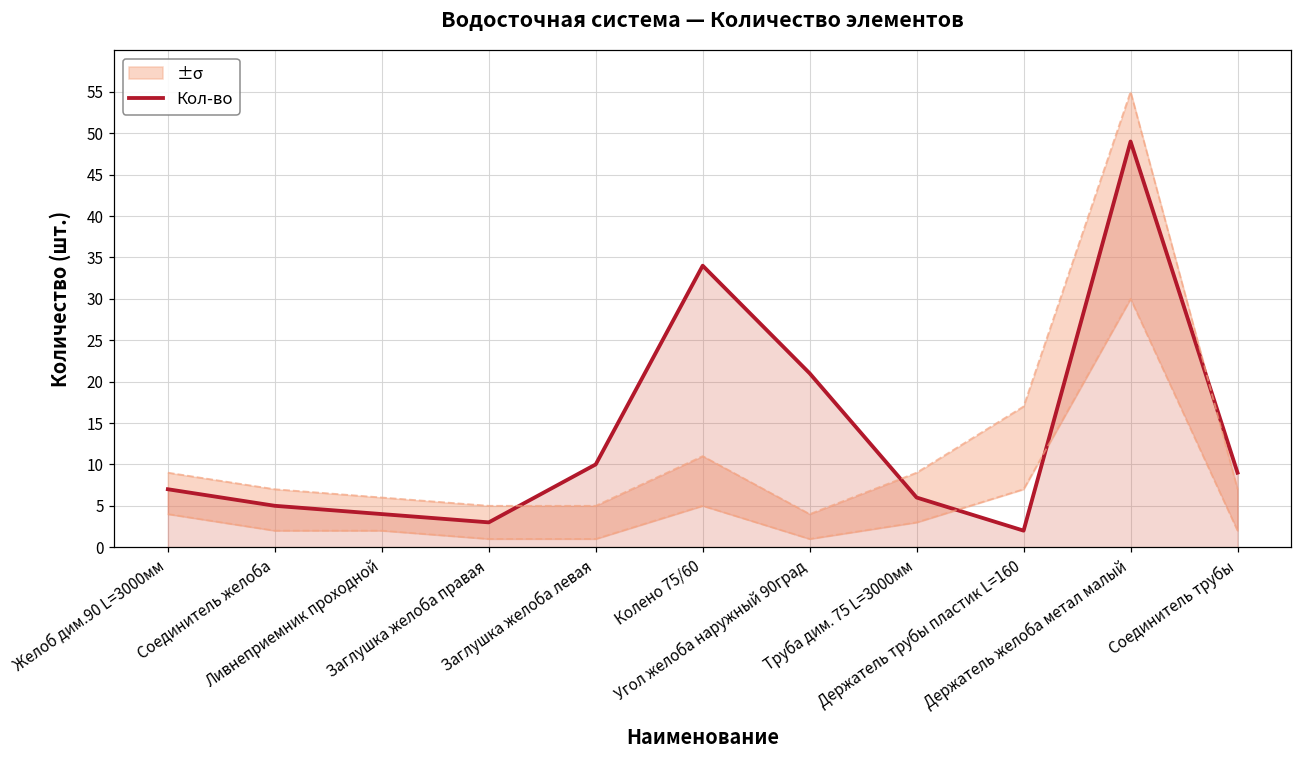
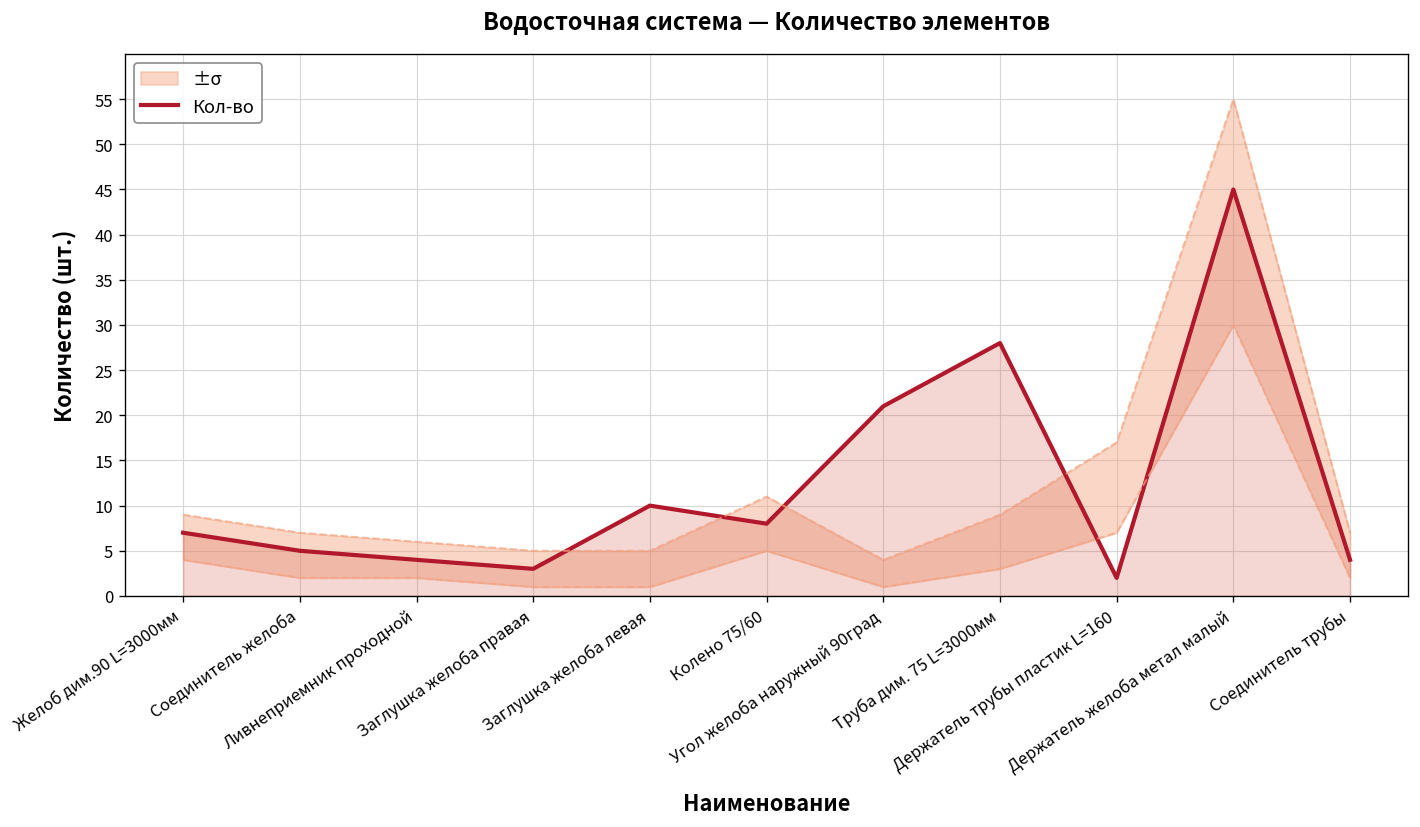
Кол-во, Колено 75/60: 34 -> 8
Кол-во, Труба дим. 75 L=3000мм: 6 -> 28
Кол-во, Держатель желоба метал малый: 49 -> 45
Кол-во, Соединитель трубы: 9 -> 4
